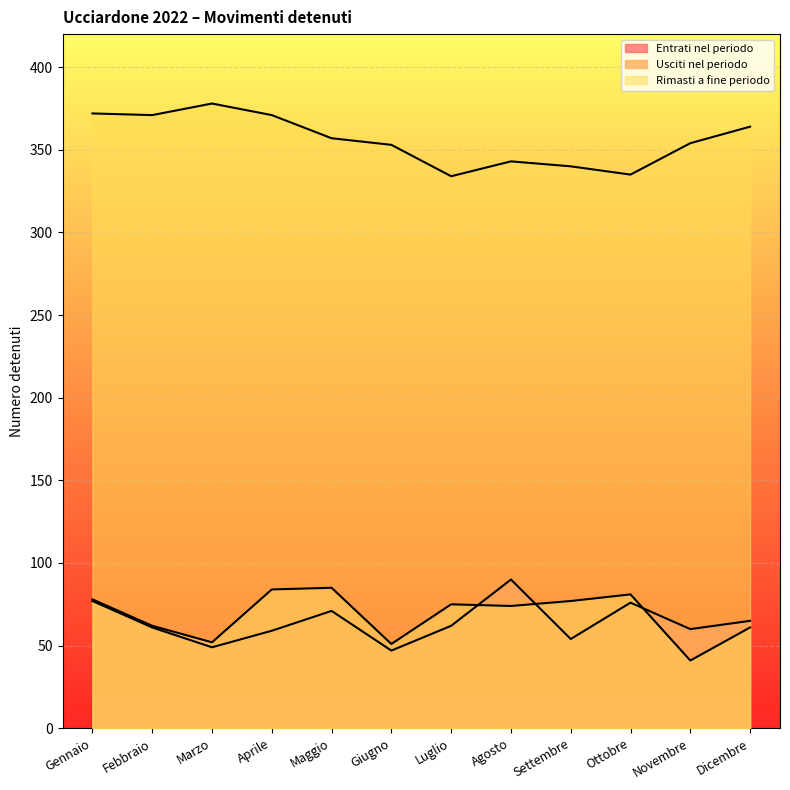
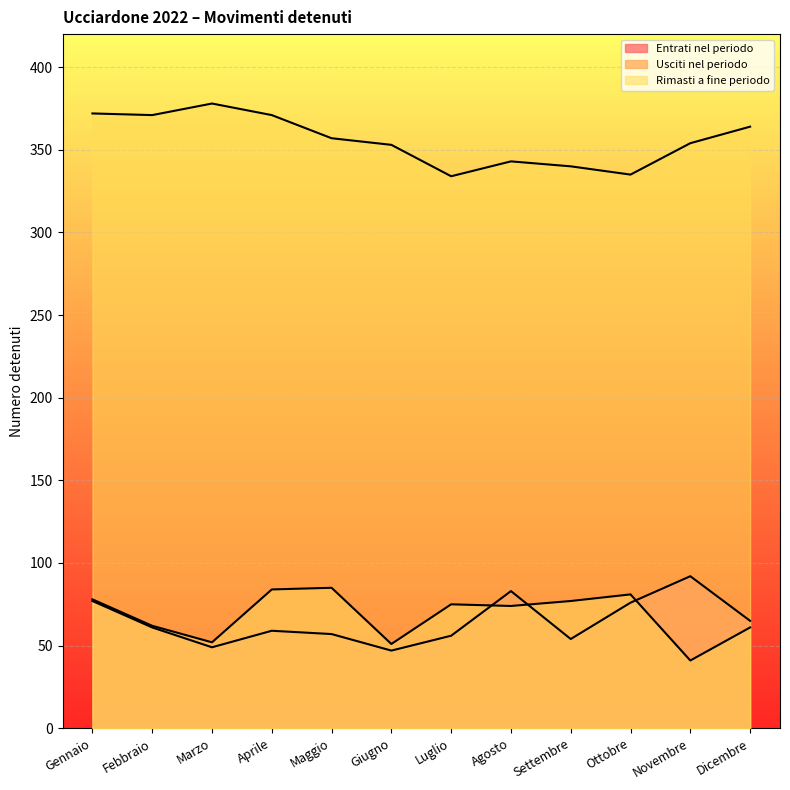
Entrati nel periodo, Maggio: 71 -> 57
Entrati nel periodo, Luglio: 62 -> 56
Entrati nel periodo, Agosto: 90 -> 83
Entrati nel periodo, Novembre: 60 -> 92
